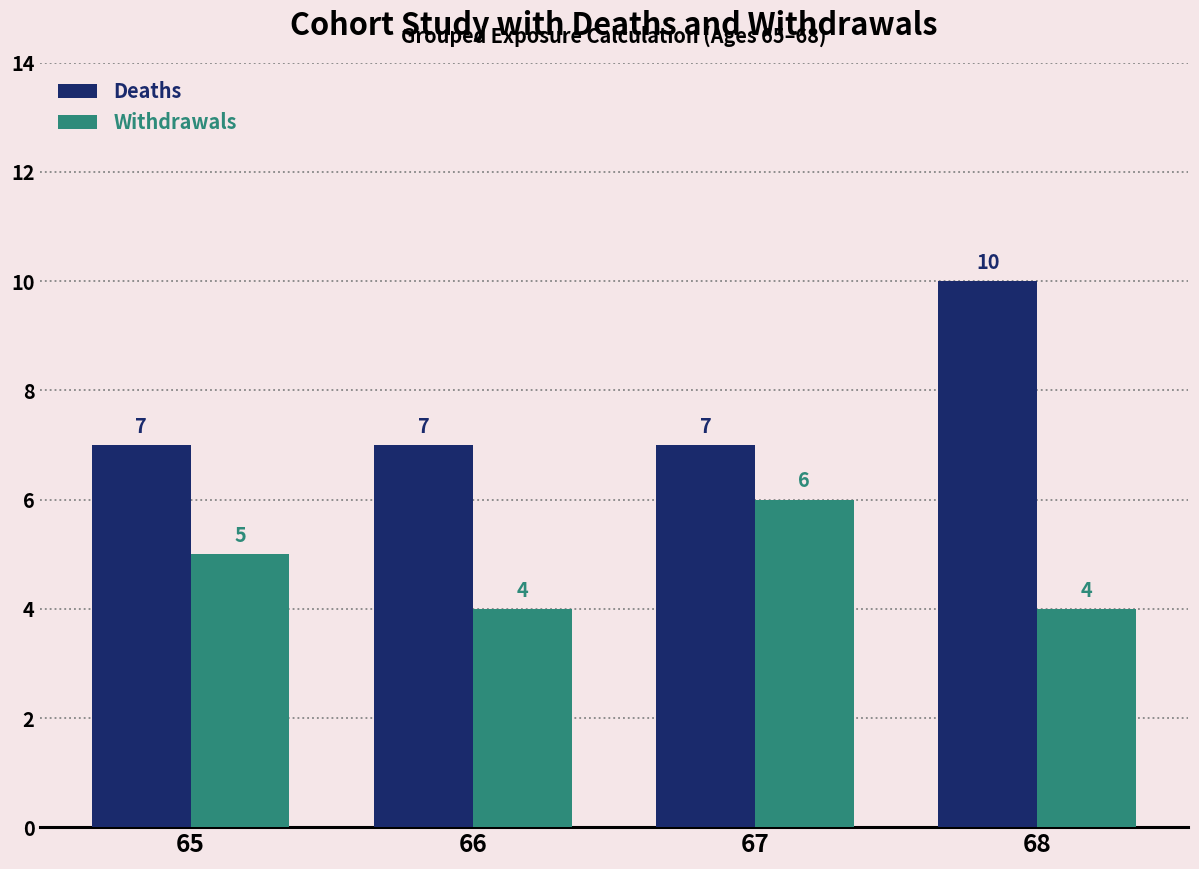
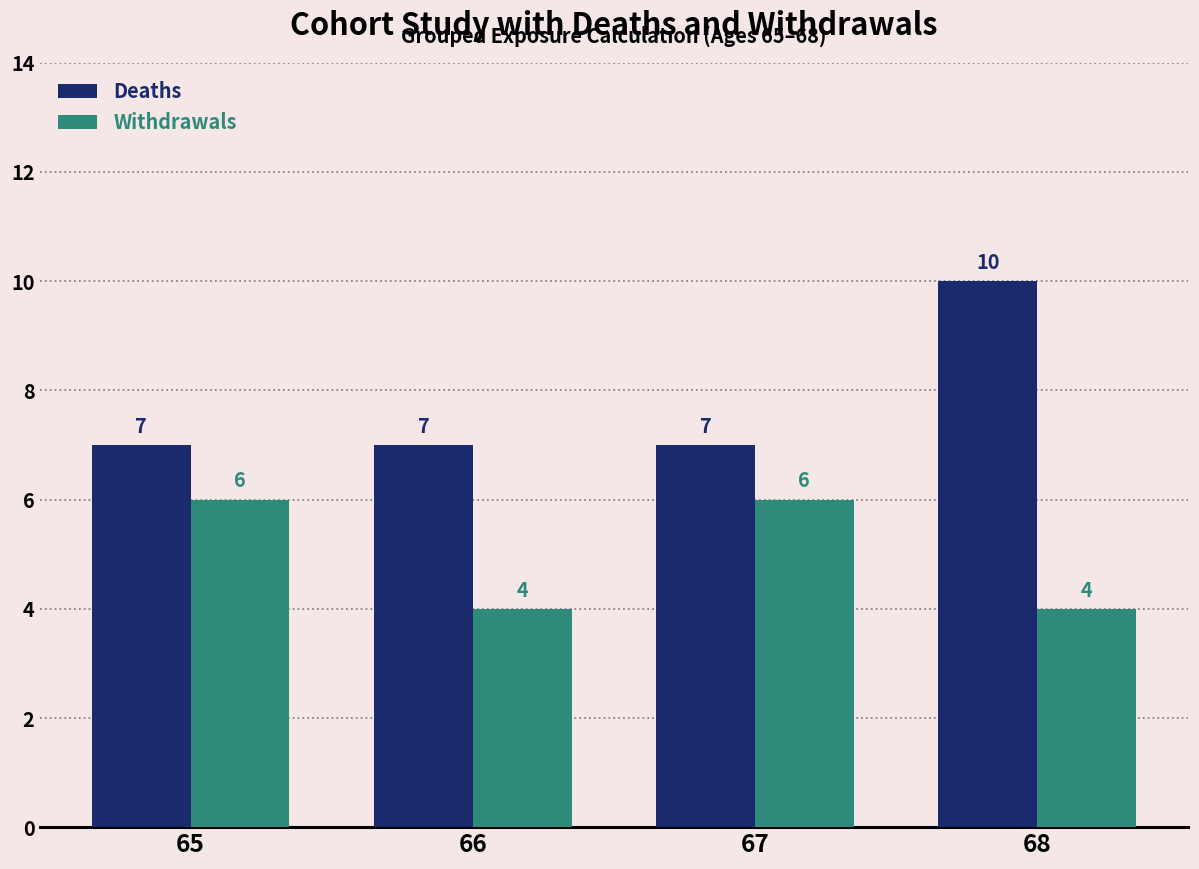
Withdrawals, 65: 5 -> 6
